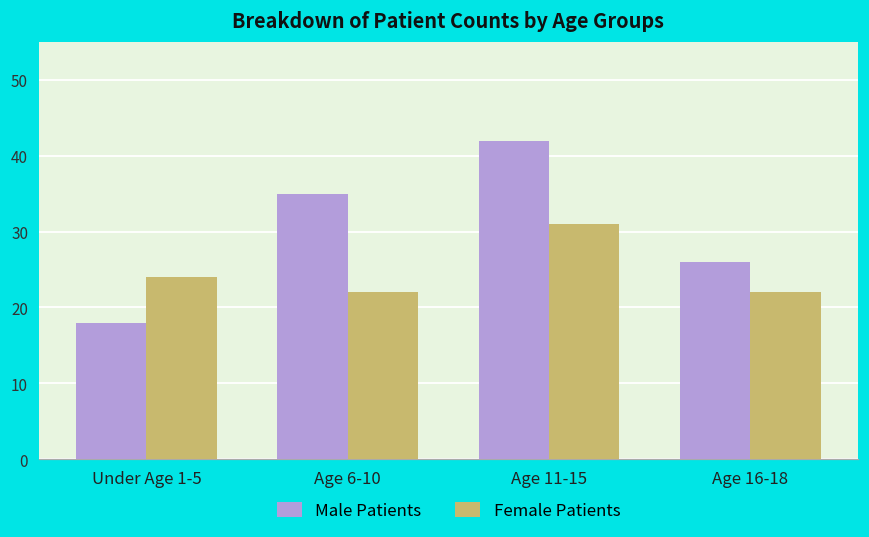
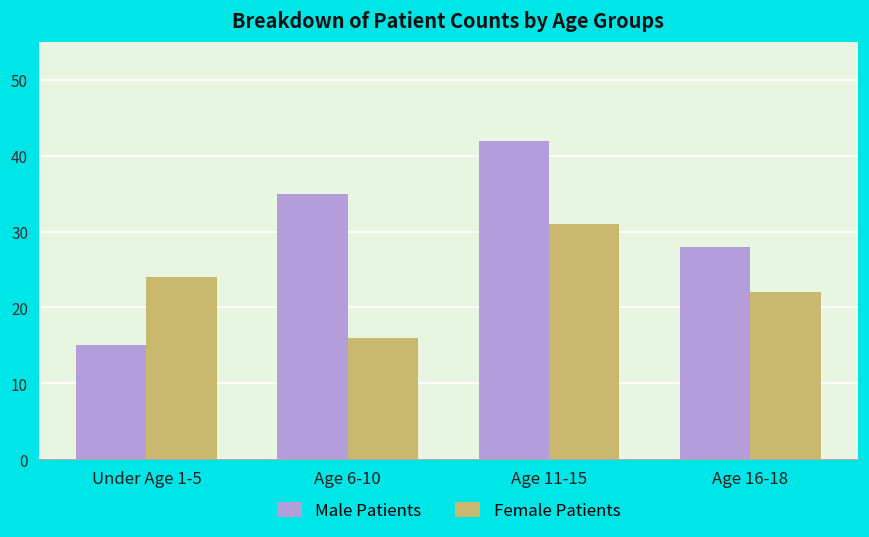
Male Patients, Under Age 1-5: 18 -> 15
Female Patients, Age 6-10: 22 -> 16
Male Patients, Age 16-18: 26 -> 28
